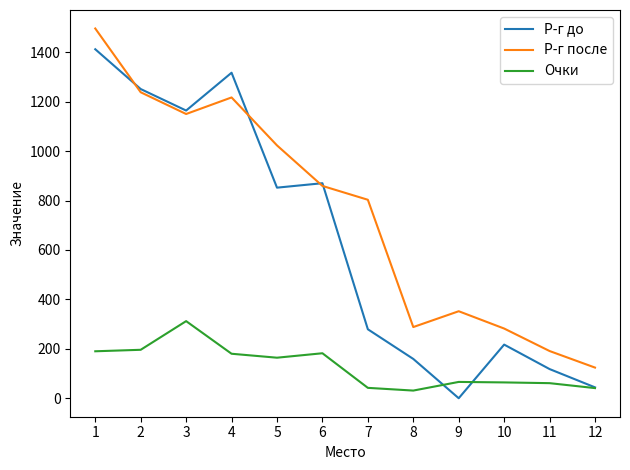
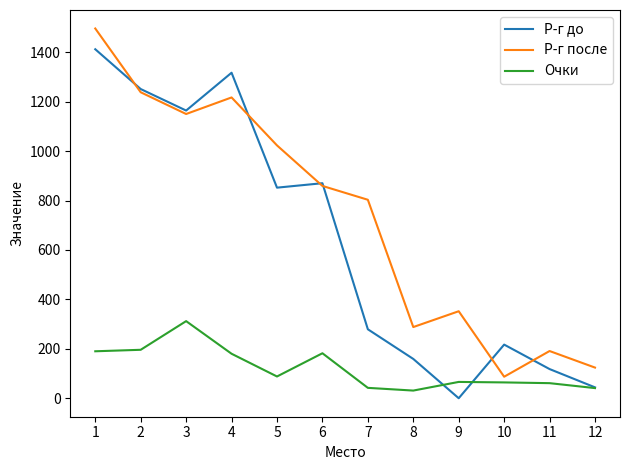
Очки, 5: 160 -> 90
Р-г после, 10: 280 -> 90
